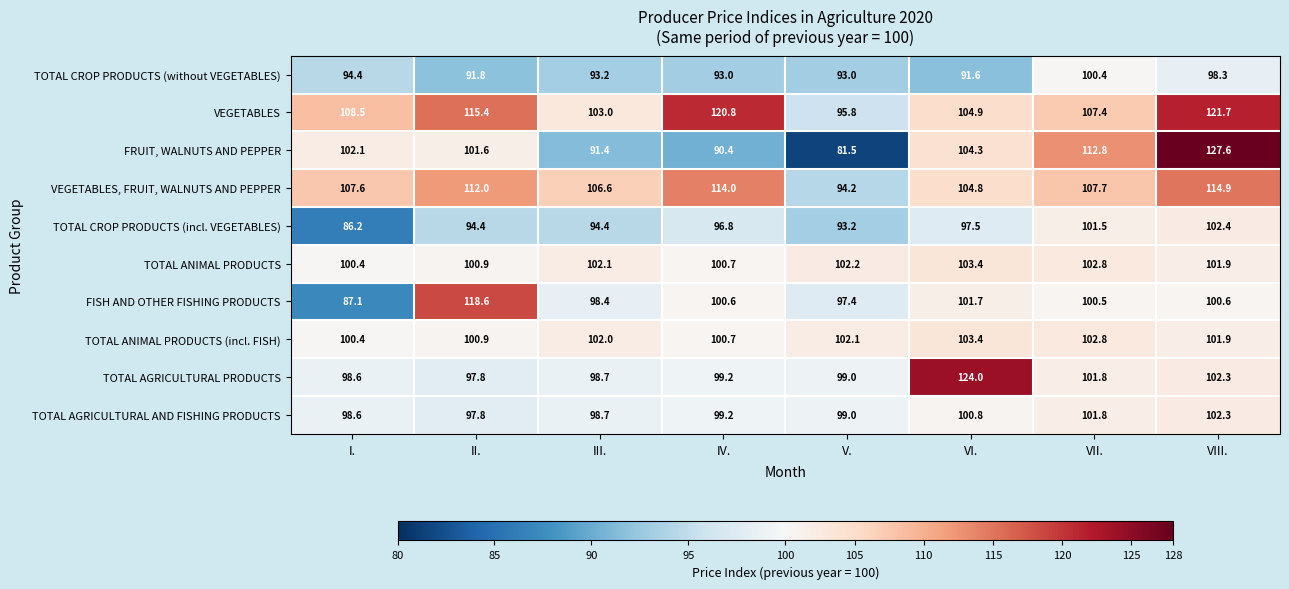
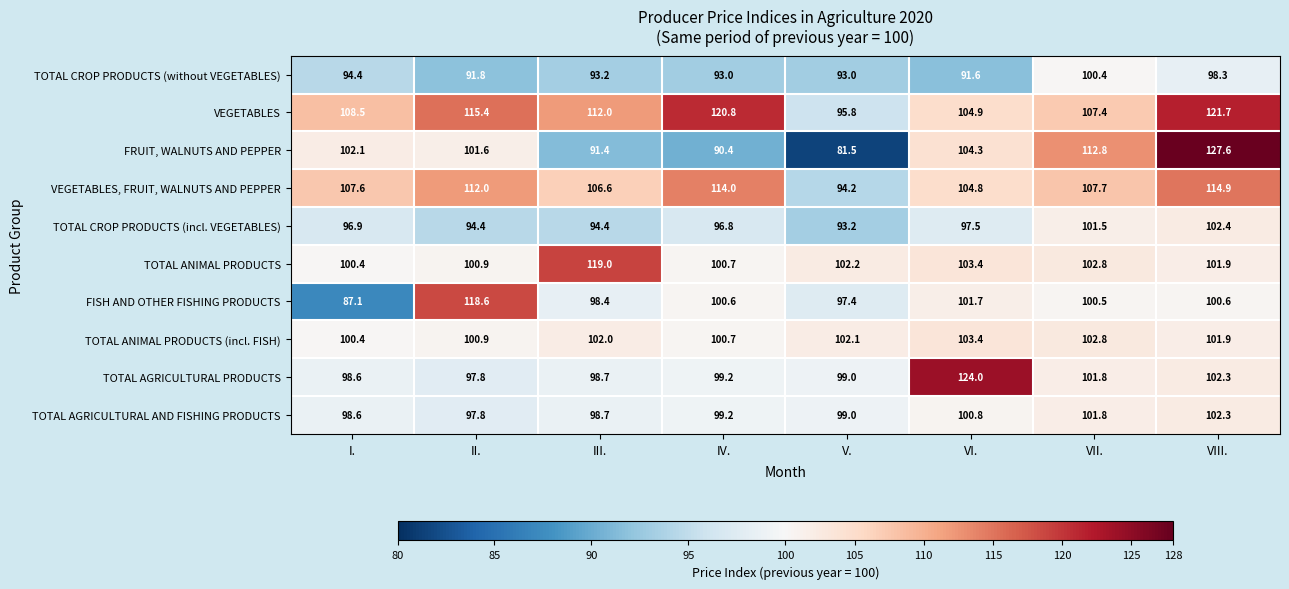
VEGETABLES, III.: 103.0 -> 112.0
TOTAL CROP PRODUCTS (incl. VEGETABLES), I.: 86.2 -> 96.9
TOTAL ANIMAL PRODUCTS, III.: 102.1 -> 119.0
